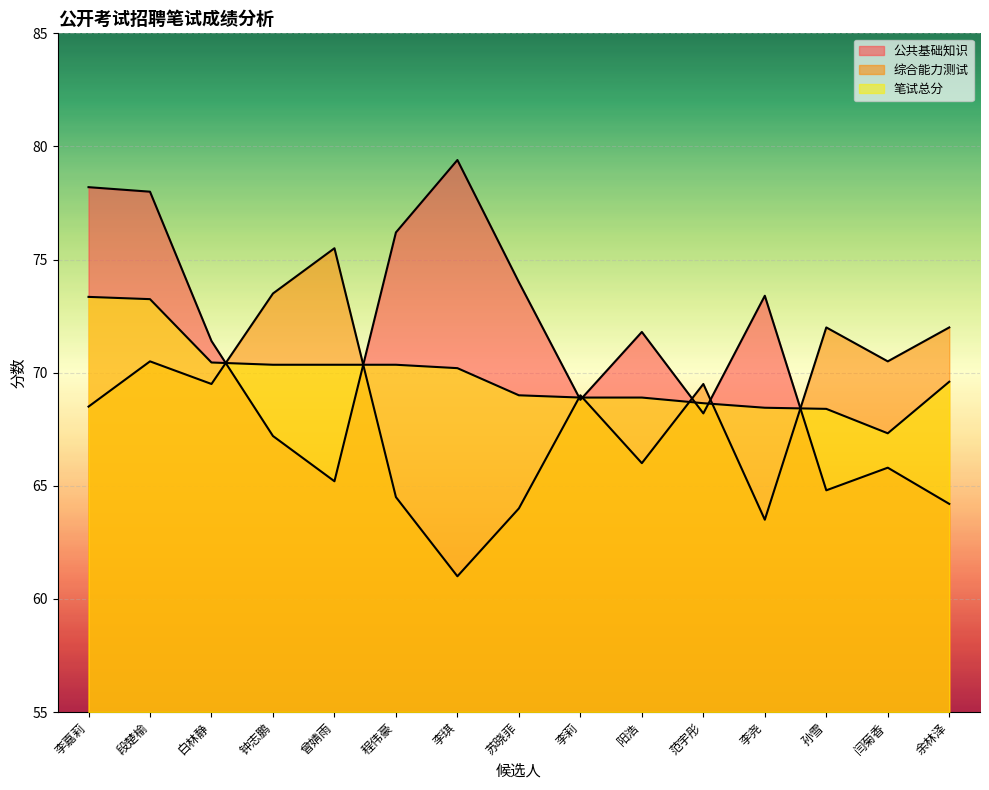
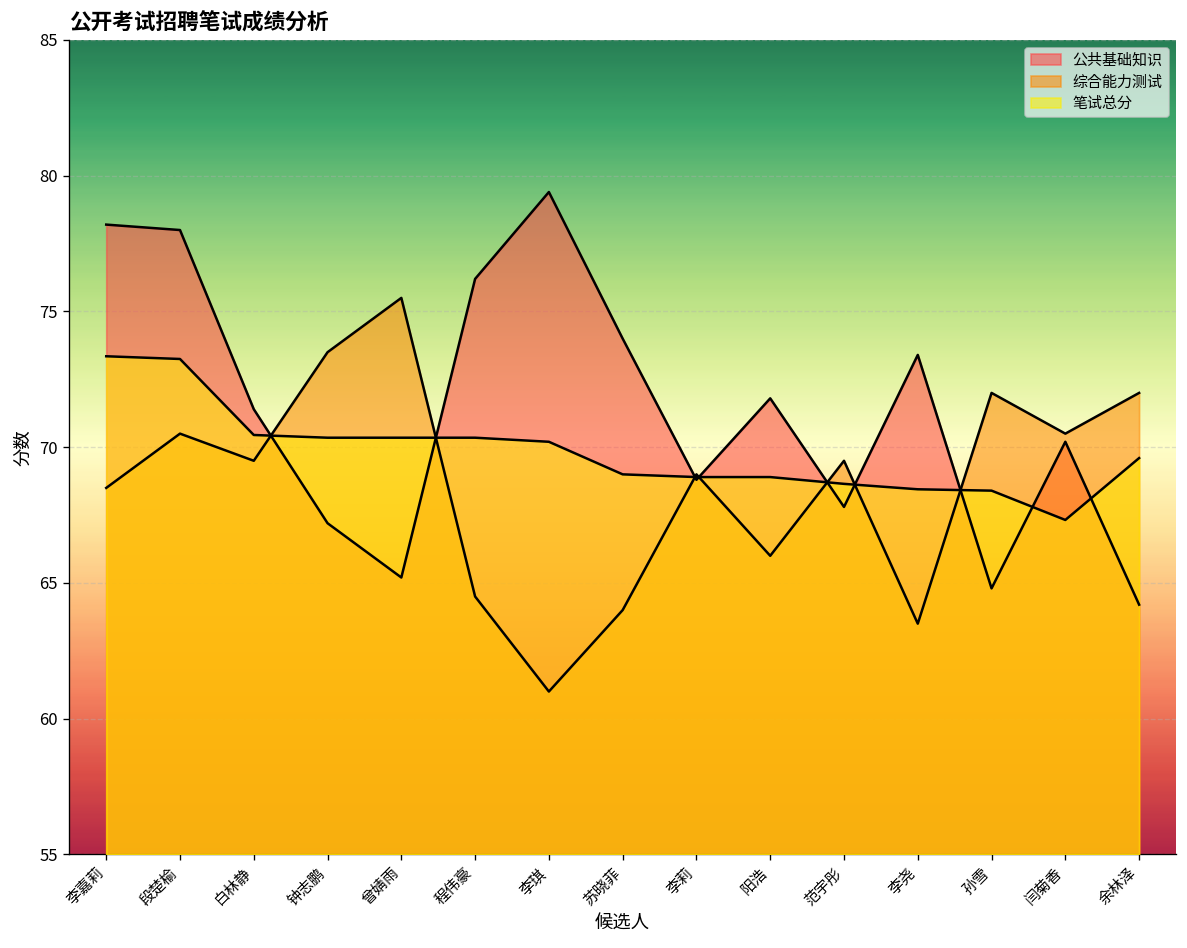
公共基础知识, 范宇彤: 68.2 -> 67.8
公共基础知识, 闫菊香: 65.8 -> 70.2
